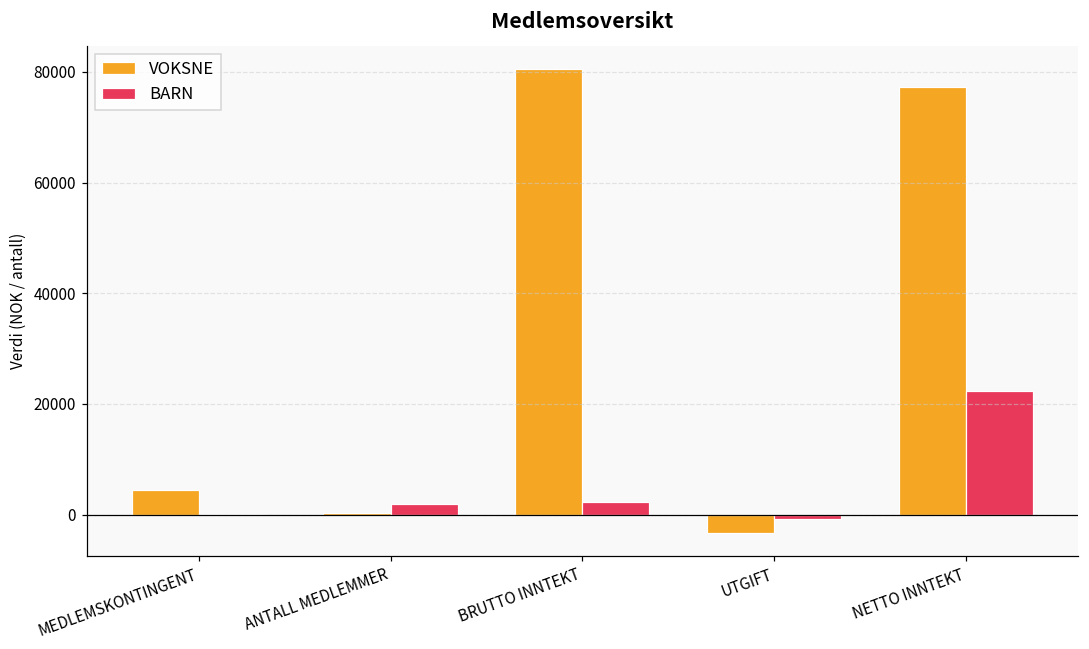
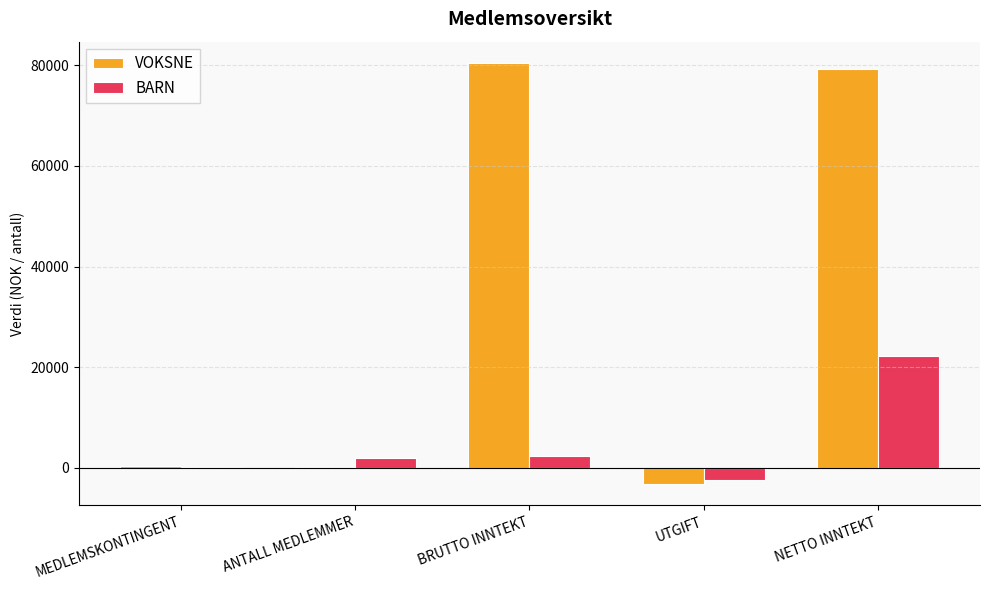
VOKSNE, MEDLEMSKONTINGENT: 4000 -> 0
BARN, UTGIFT: -1000 -> -2000
VOKSNE, NETTO INNTEKT: 77000 -> 79000
